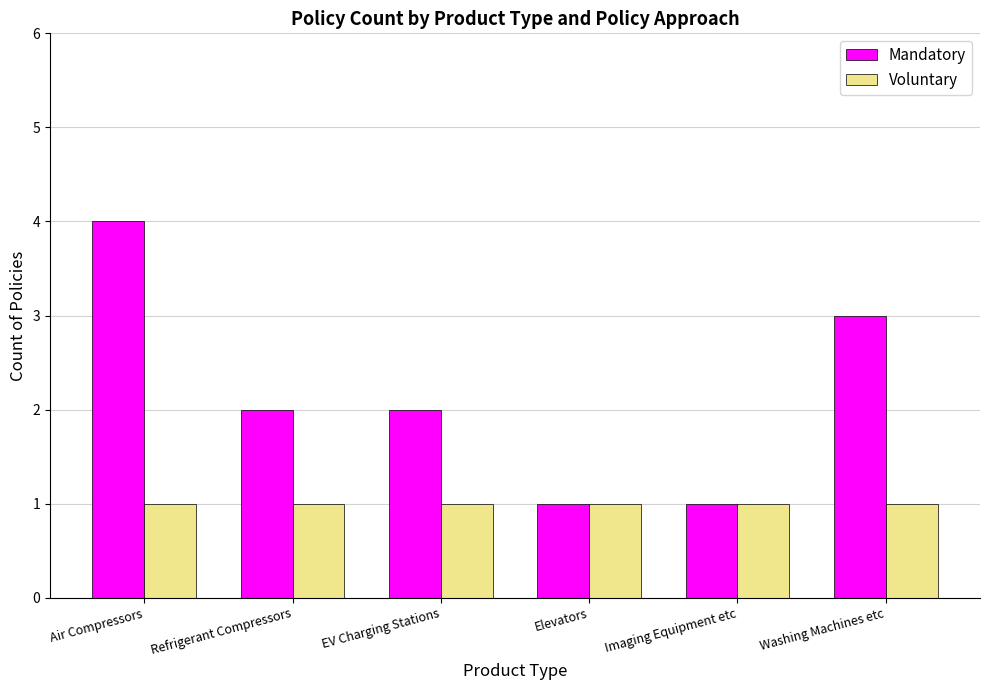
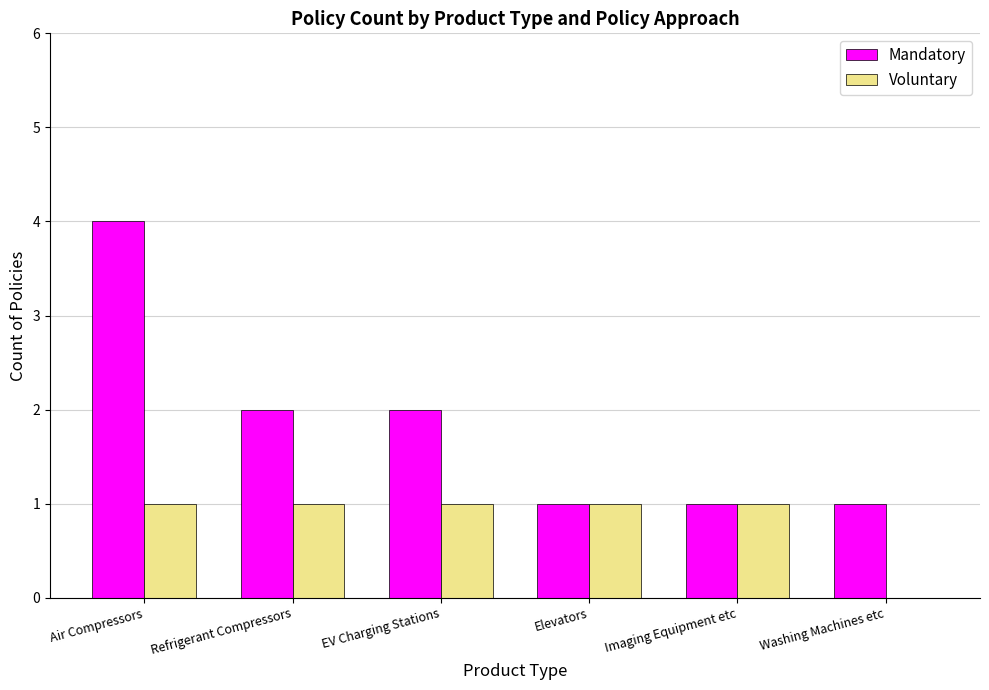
Mandatory, Washing Machines etc: 3 -> 1
Voluntary, Washing Machines etc: 1 -> 0
